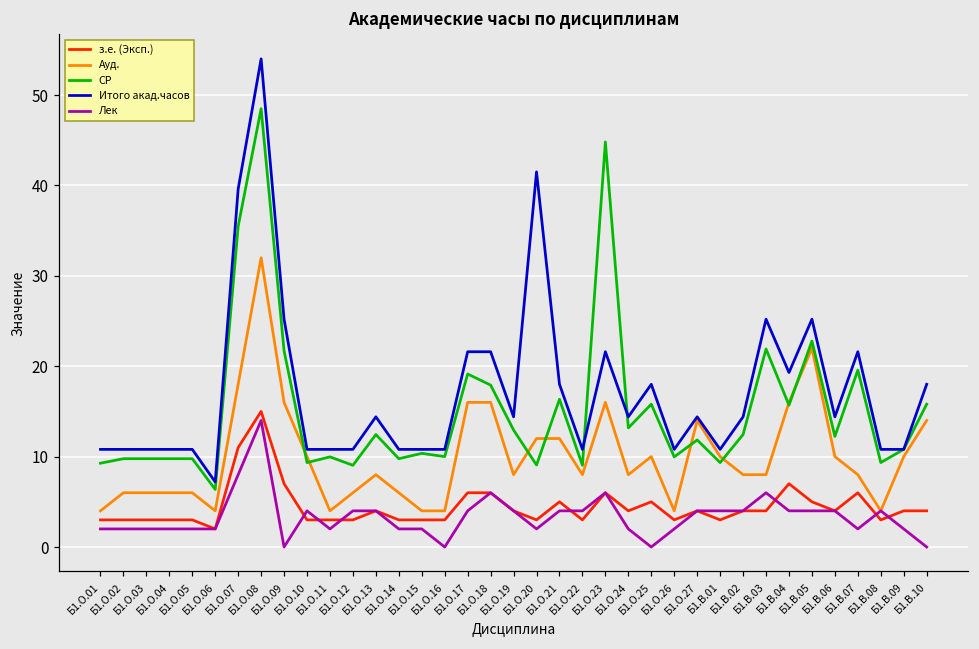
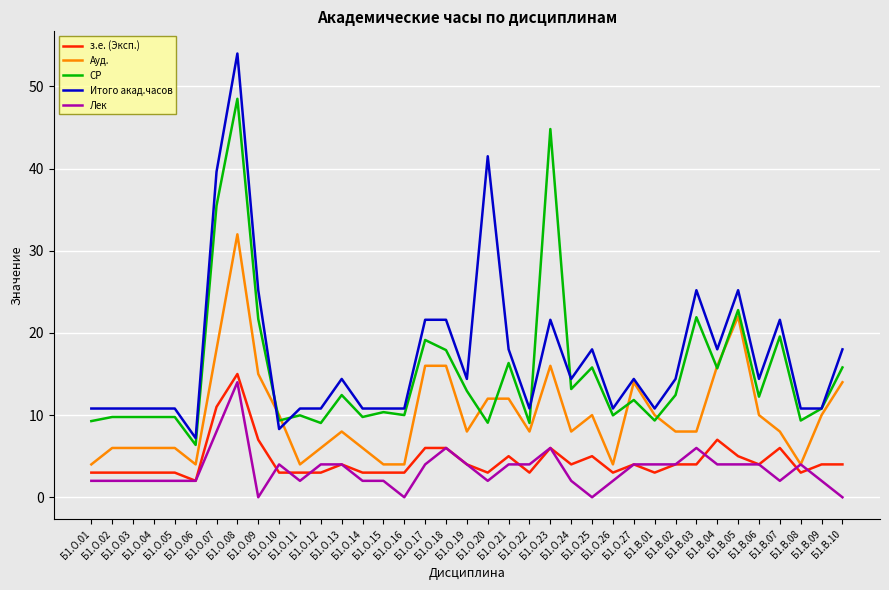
Ауд., Б1.О.09: 16 -> 15
Итого акад.часов, Б1.О.10: 11 -> 8
Итого акад.часов, Б1.В.04: 19 -> 18
